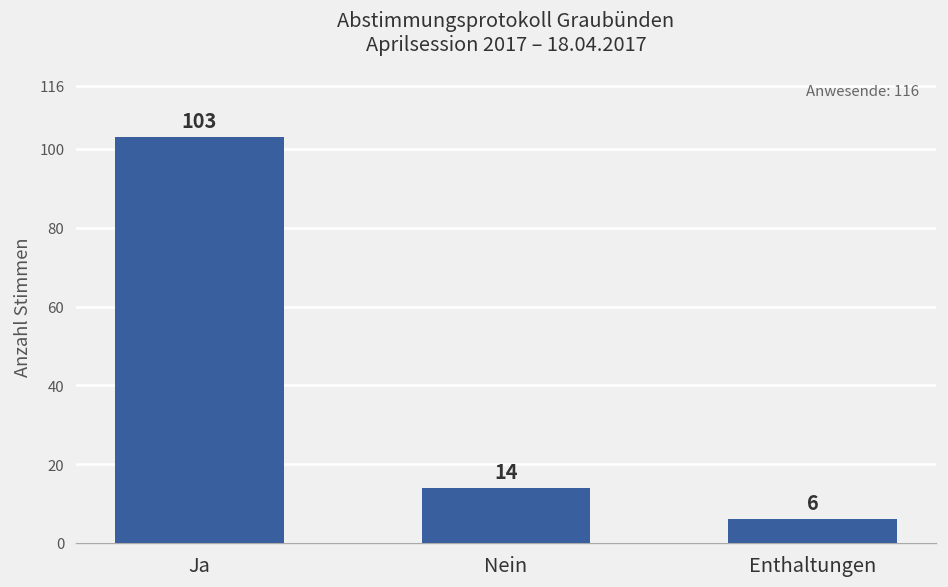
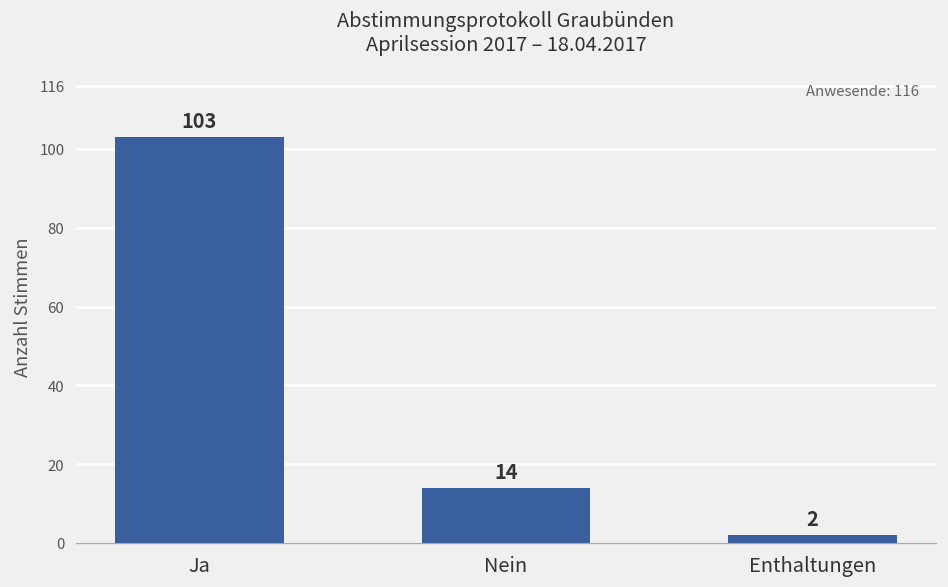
Enthaltungen: 6 -> 2
